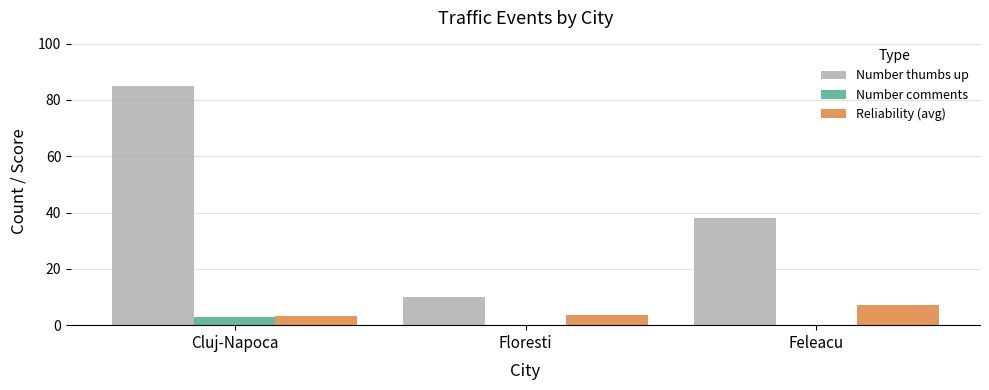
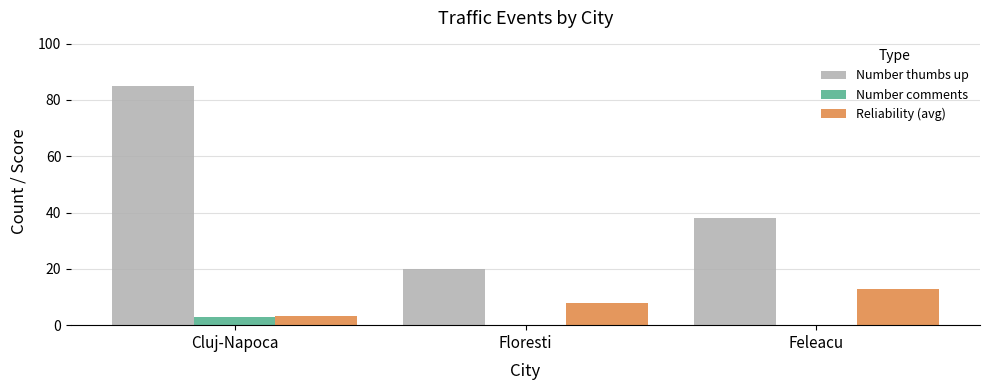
Number thumbs up, Floresti: 10 -> 20
Reliability (avg), Floresti: 4 -> 8
Reliability (avg), Feleacu: 7 -> 13
